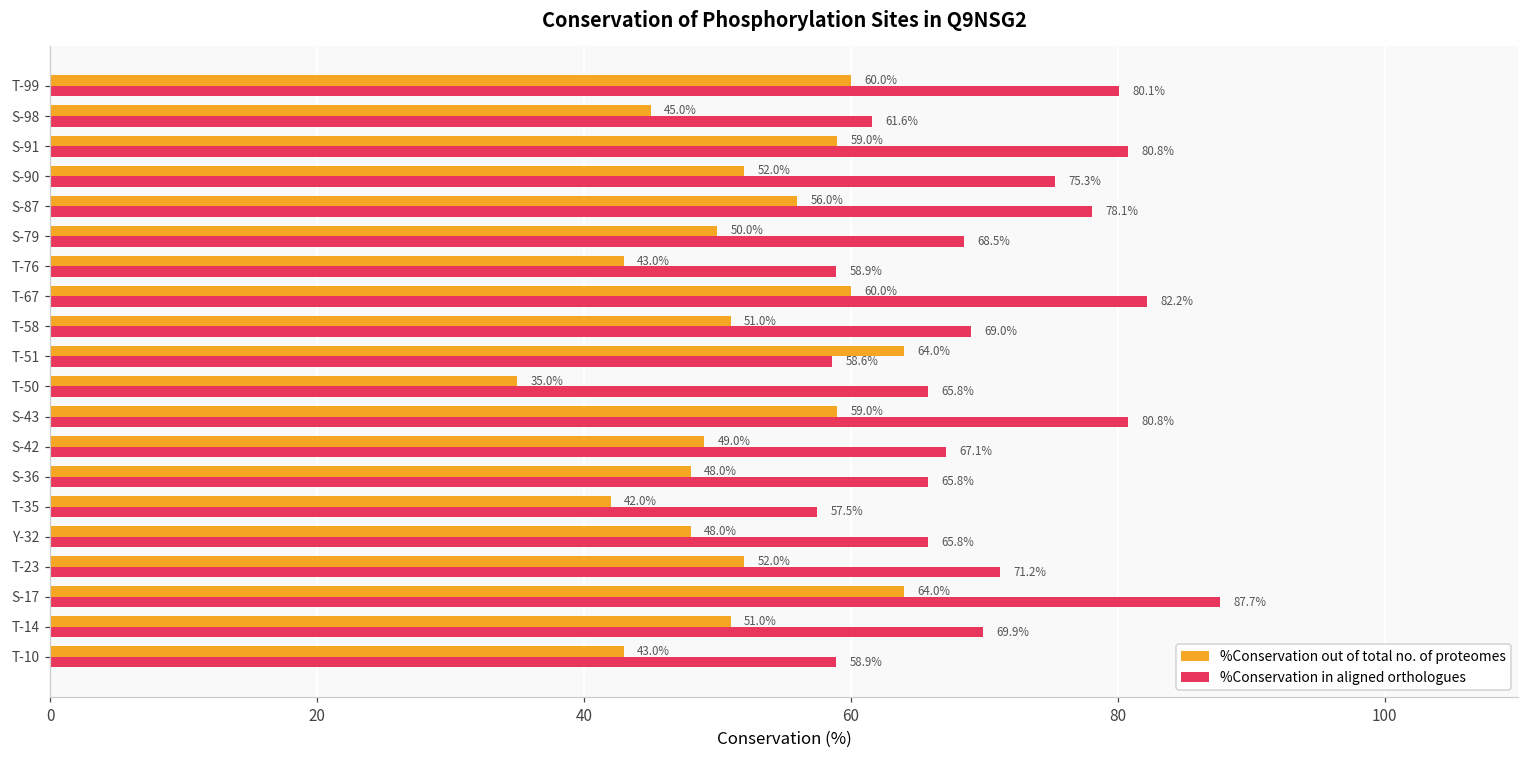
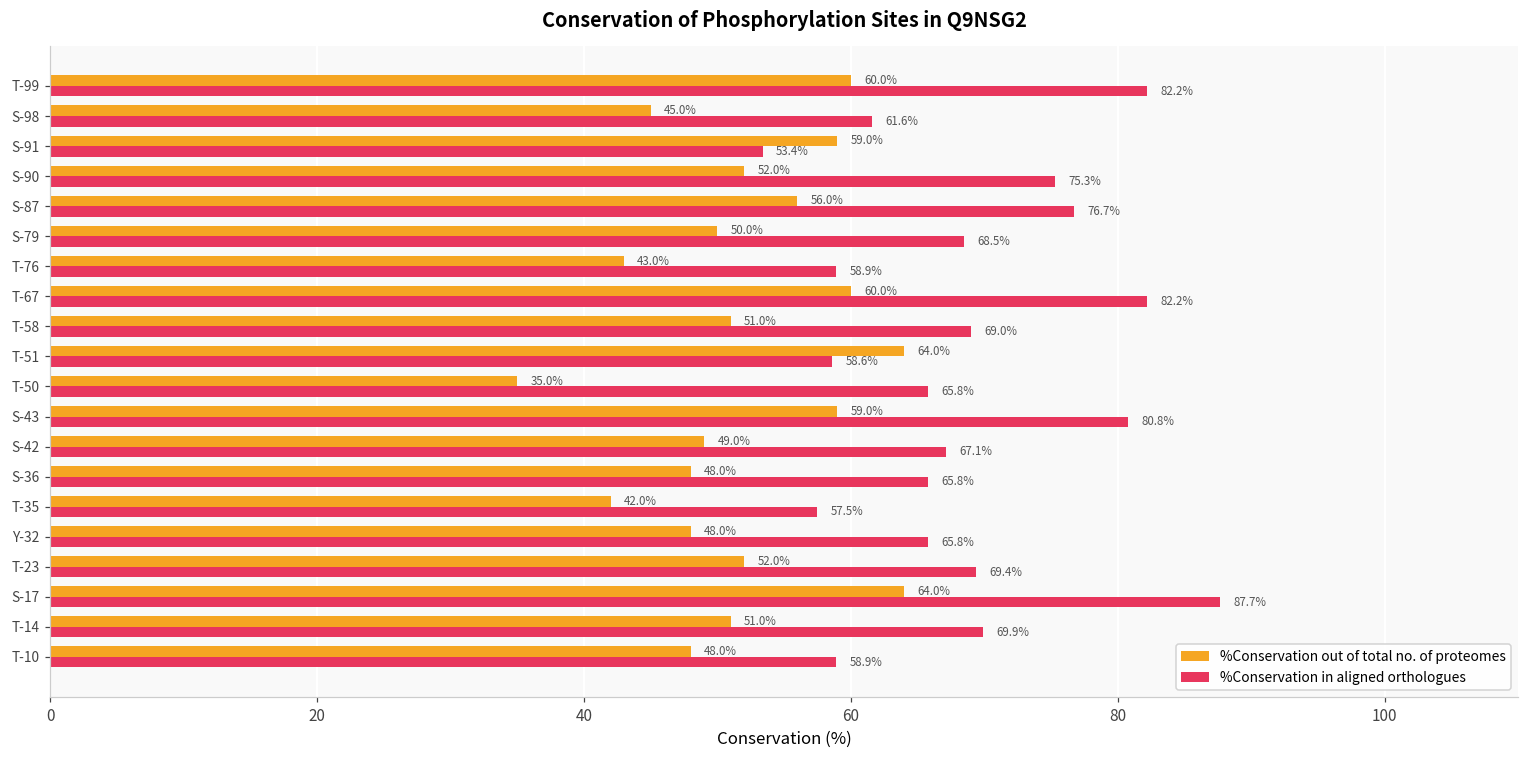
%Conservation in aligned orthologues, T-99: 80.1% -> 82.2%
%Conservation in aligned orthologues, S-91: 80.8% -> 53.4%
%Conservation in aligned orthologues, S-87: 78.1% -> 76.7%
%Conservation in aligned orthologues, T-23: 71.2% -> 69.4%
%Conservation out of total no. of proteomes, T-10: 43.0% -> 48.0%
